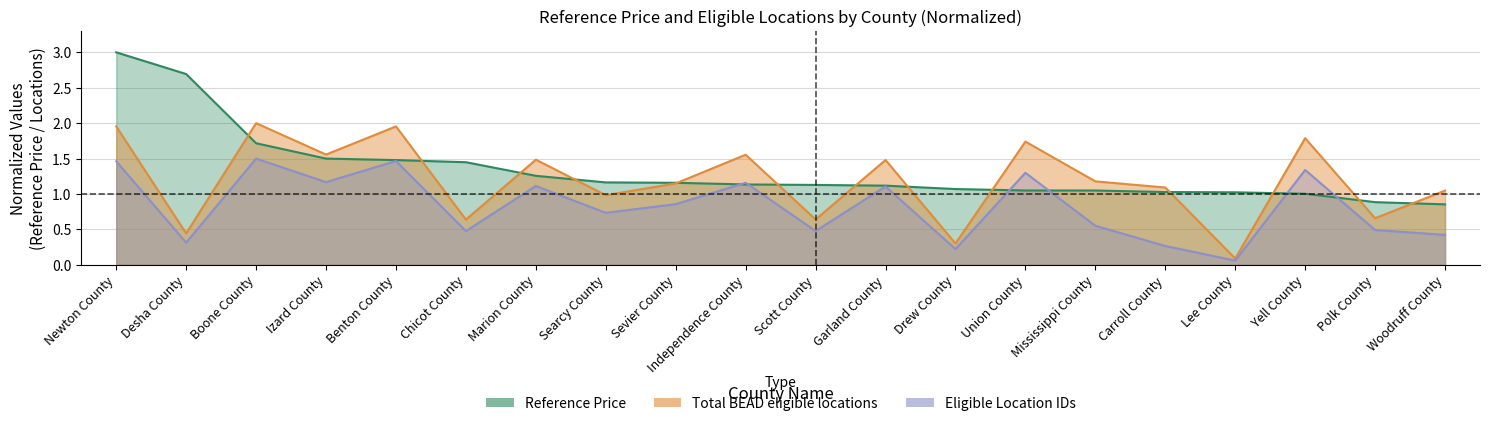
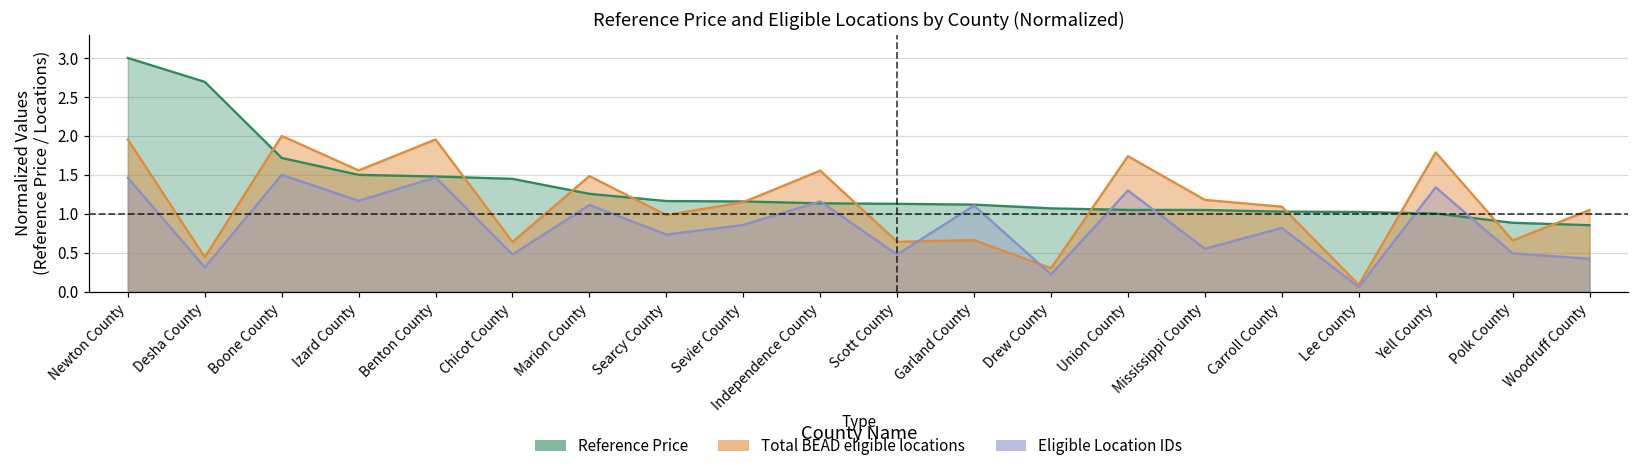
Total BEAD eligible locations, Garland County: 1.5 -> 0.7
Eligible Location IDs, Carroll County: 0.3 -> 0.8
